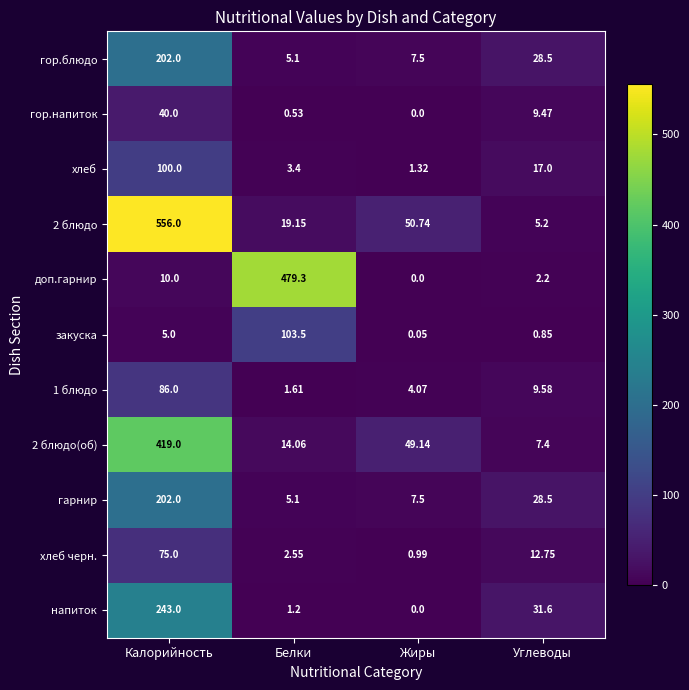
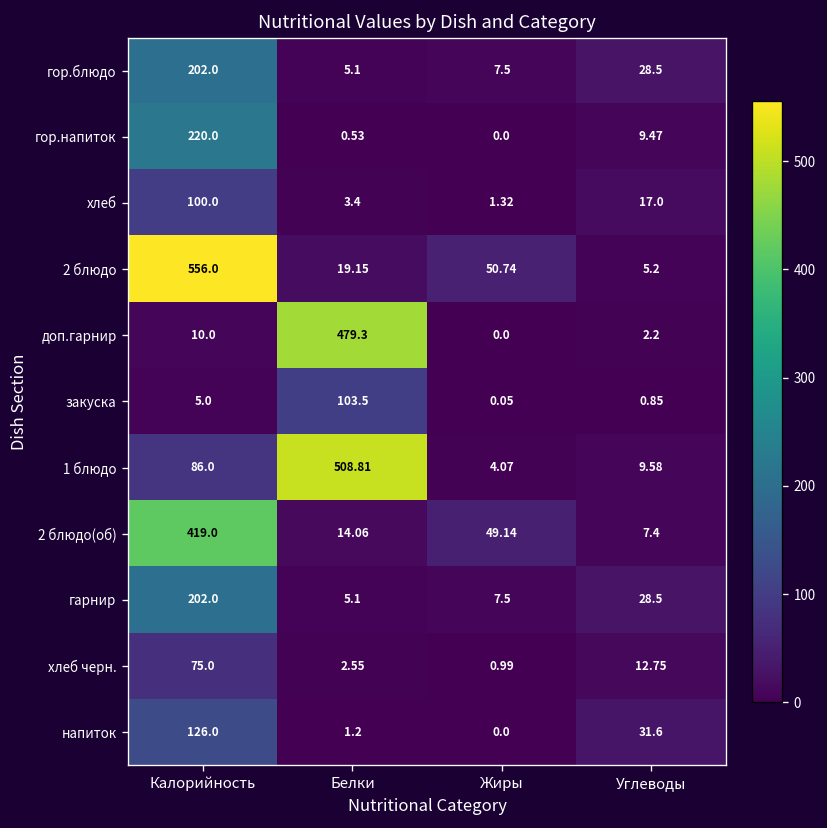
гор.напиток, Калорийность: 40.0 -> 220.0
1 блюдо, Белки: 1.61 -> 508.81
напиток, Калорийность: 243.0 -> 126.0
